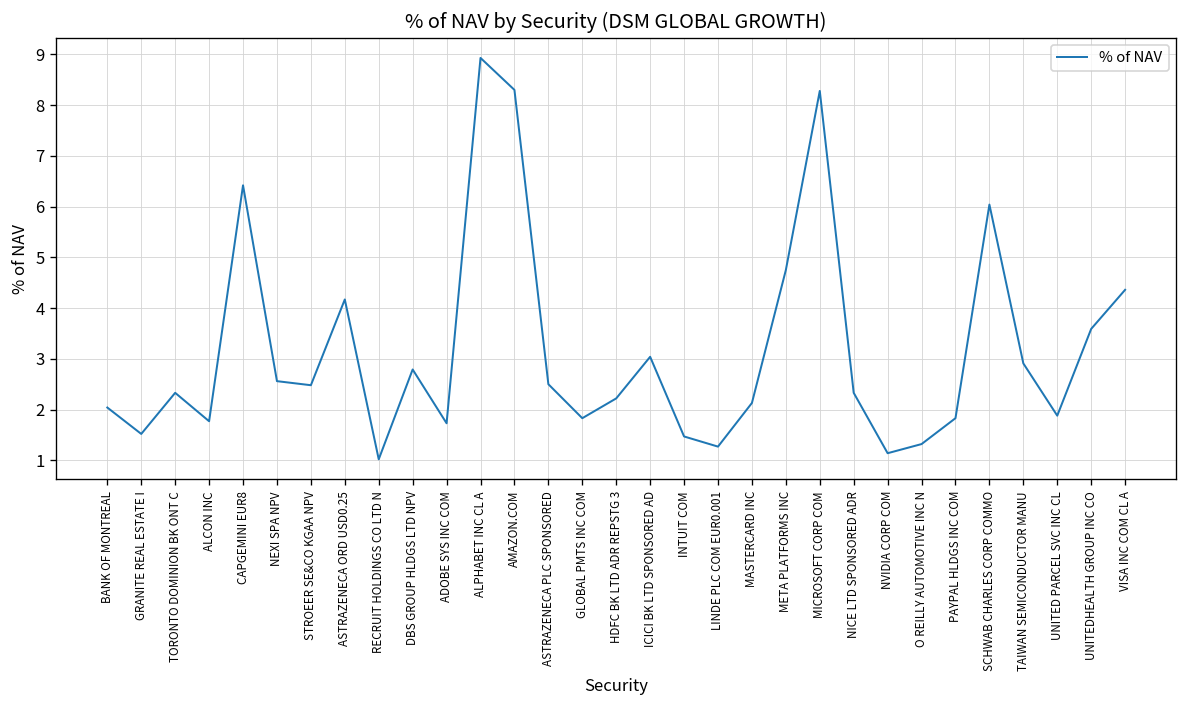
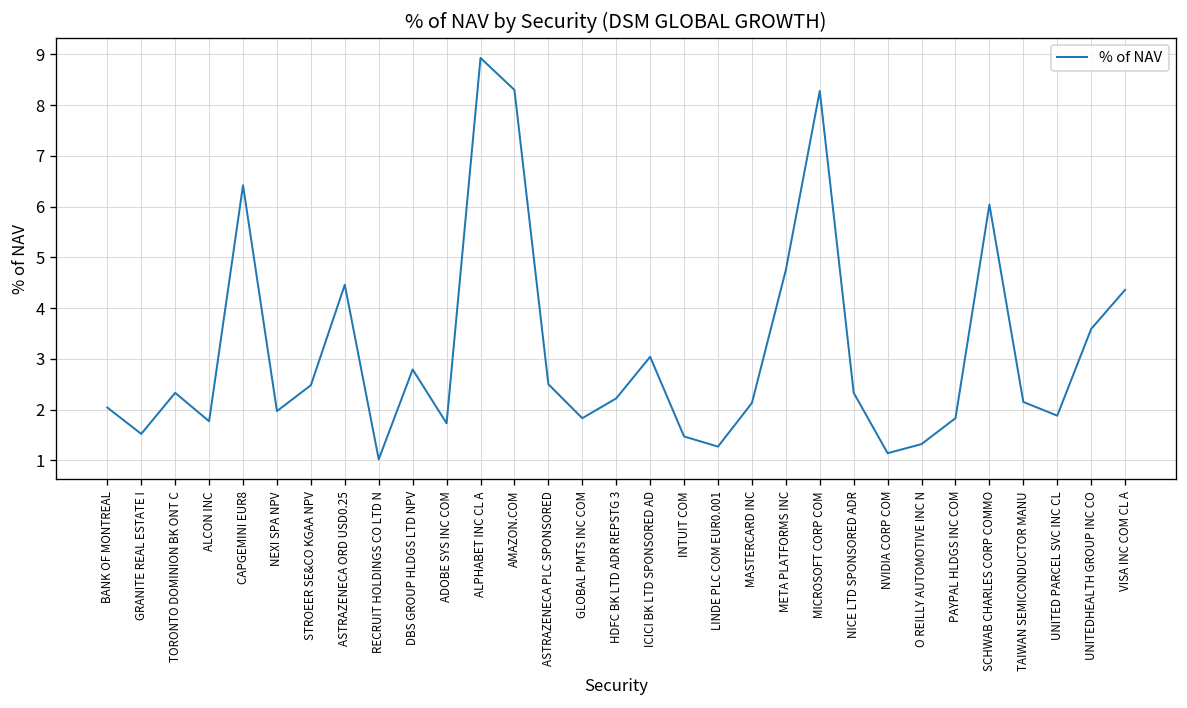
NEXI SPA NPV: 2.6 -> 2.0
ASTRAZENECA ORD USD0.25: 4.2 -> 4.5
TAIWAN SEMICONDUCTOR MANU: 2.9 -> 2.2
